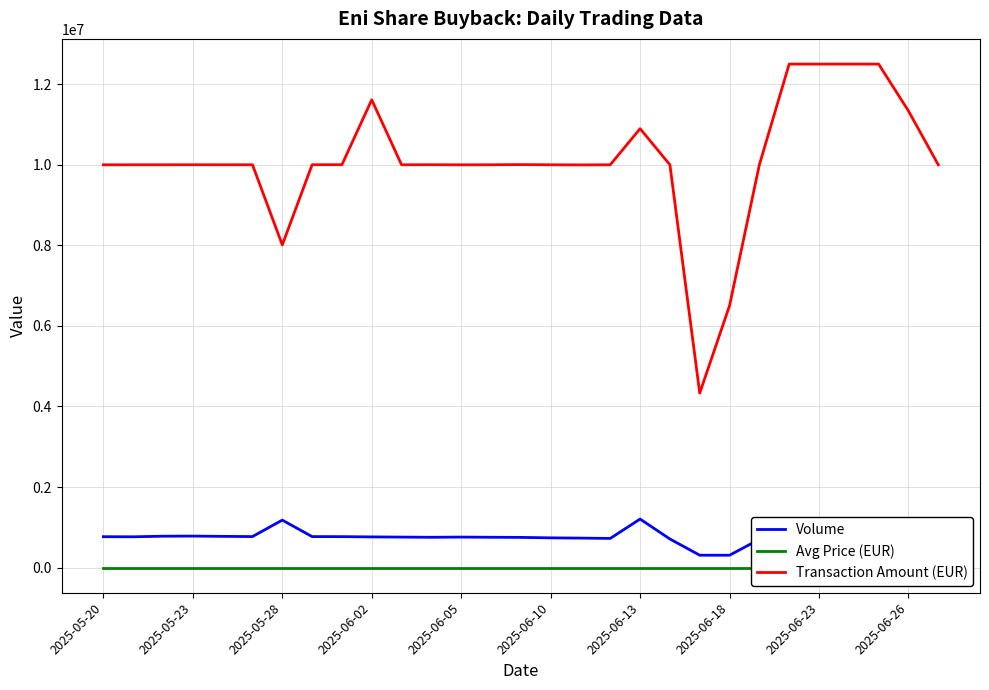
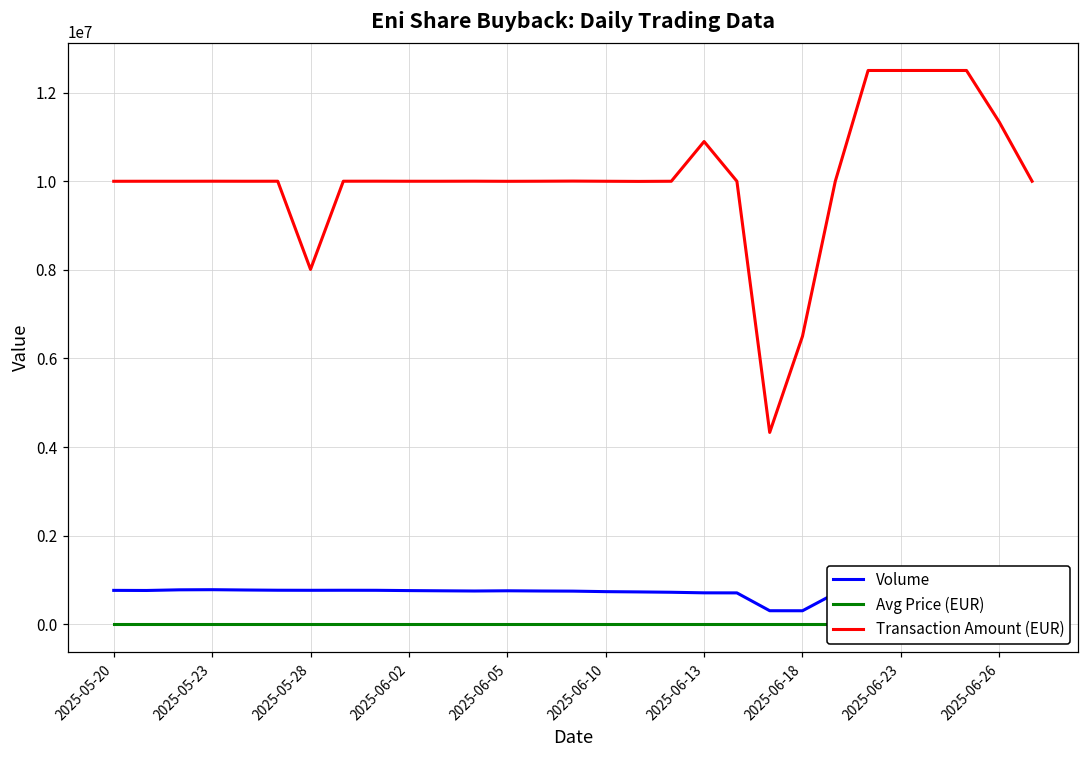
Volume, 2025-05-28: 1200000 -> 800000
Transaction Amount (EUR), 2025-06-02: 11600000 -> 10000000
Volume, 2025-06-13: 1200000 -> 700000
